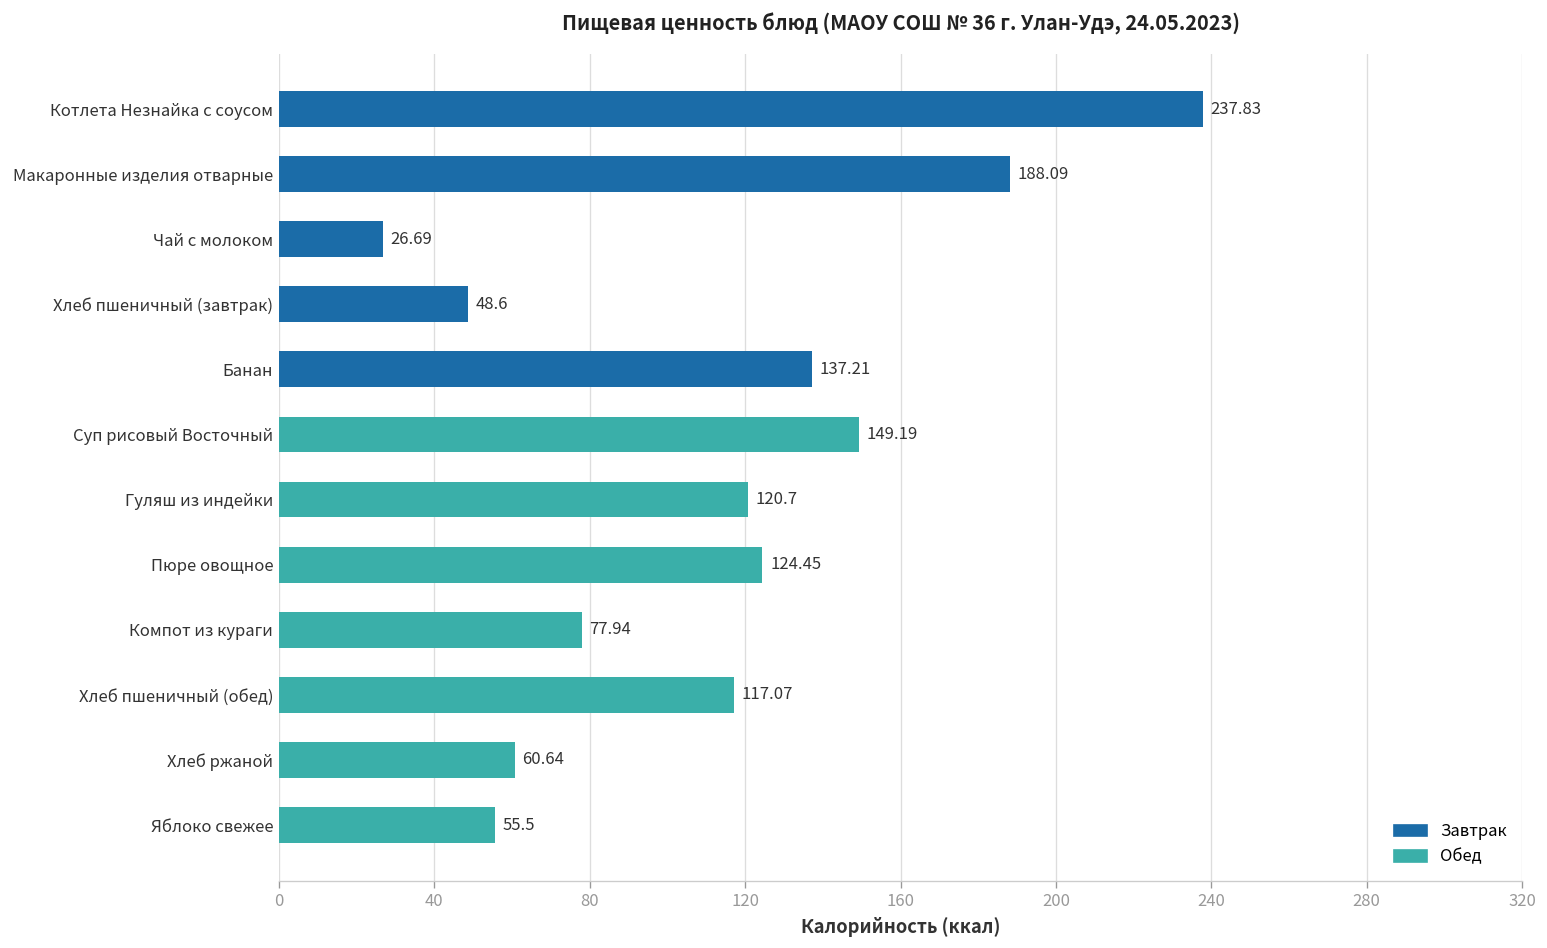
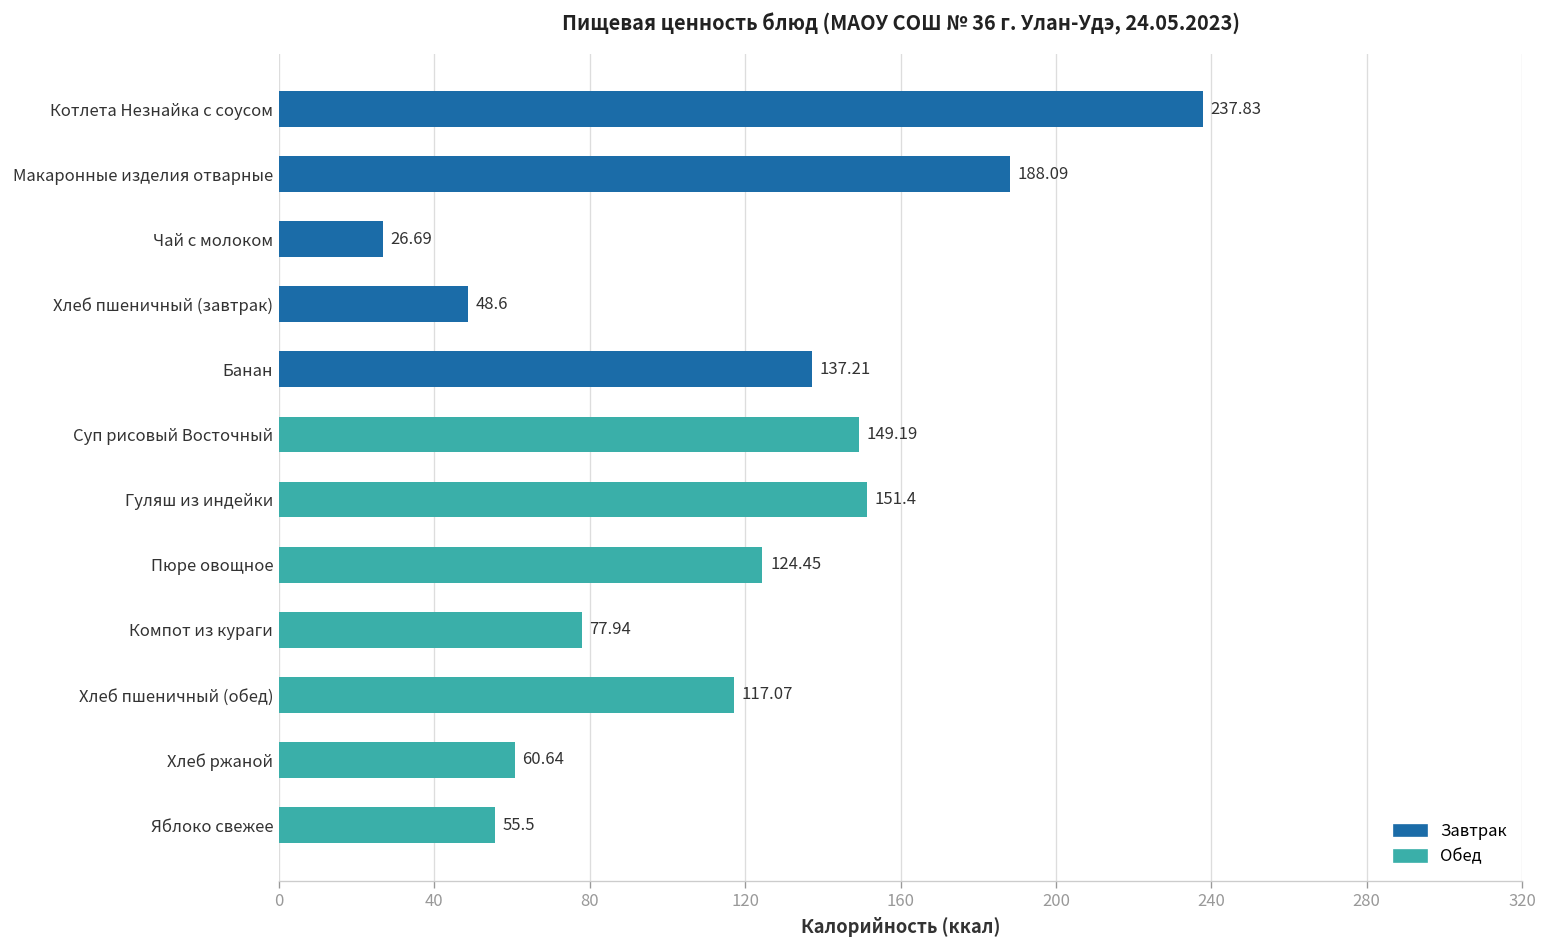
Гуляш из индейки: 120.7 -> 151.4
